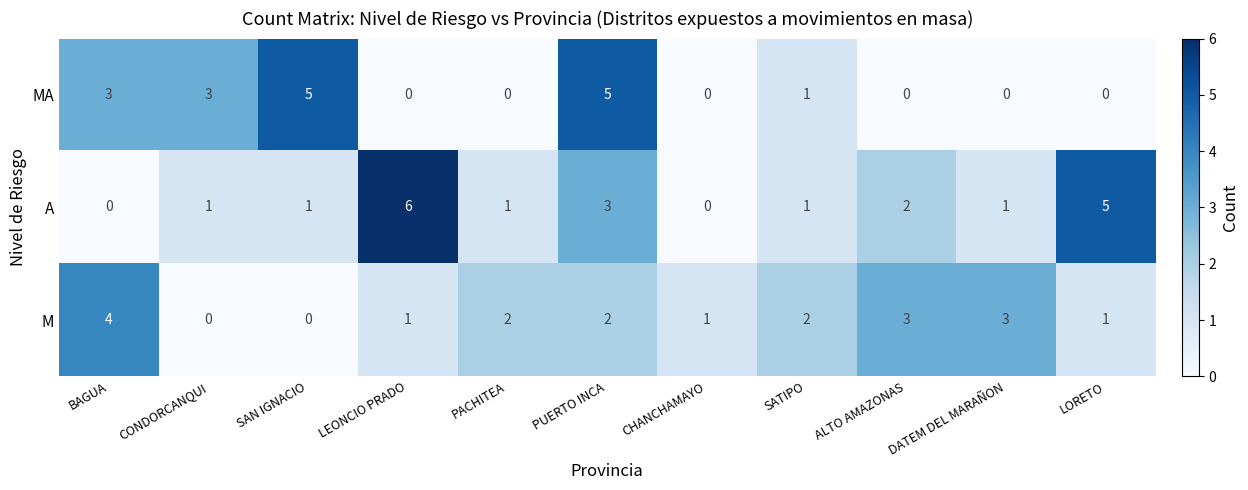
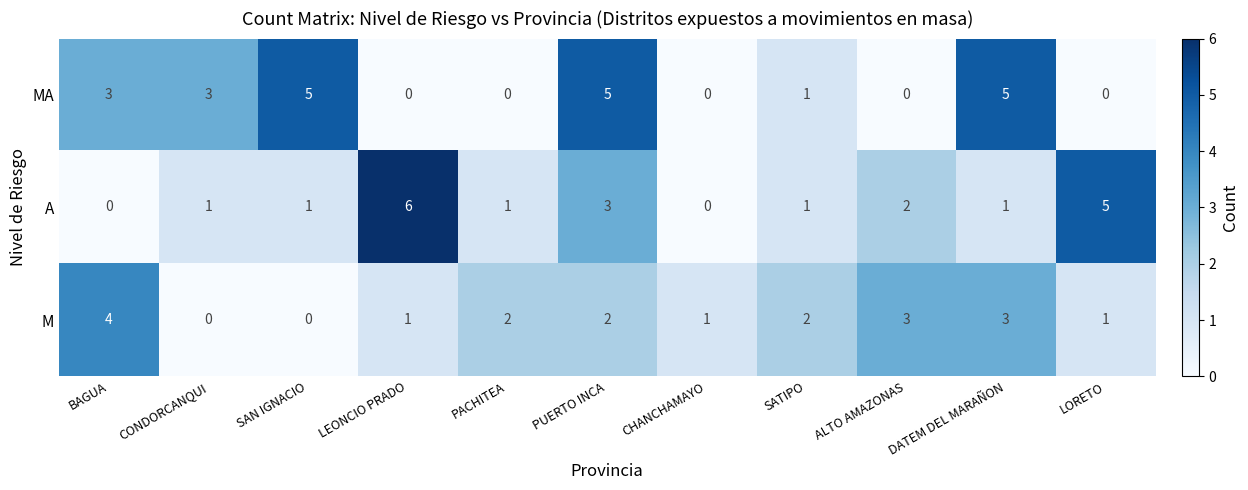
MA, DATEM DEL MARAÑON: 0 -> 5
